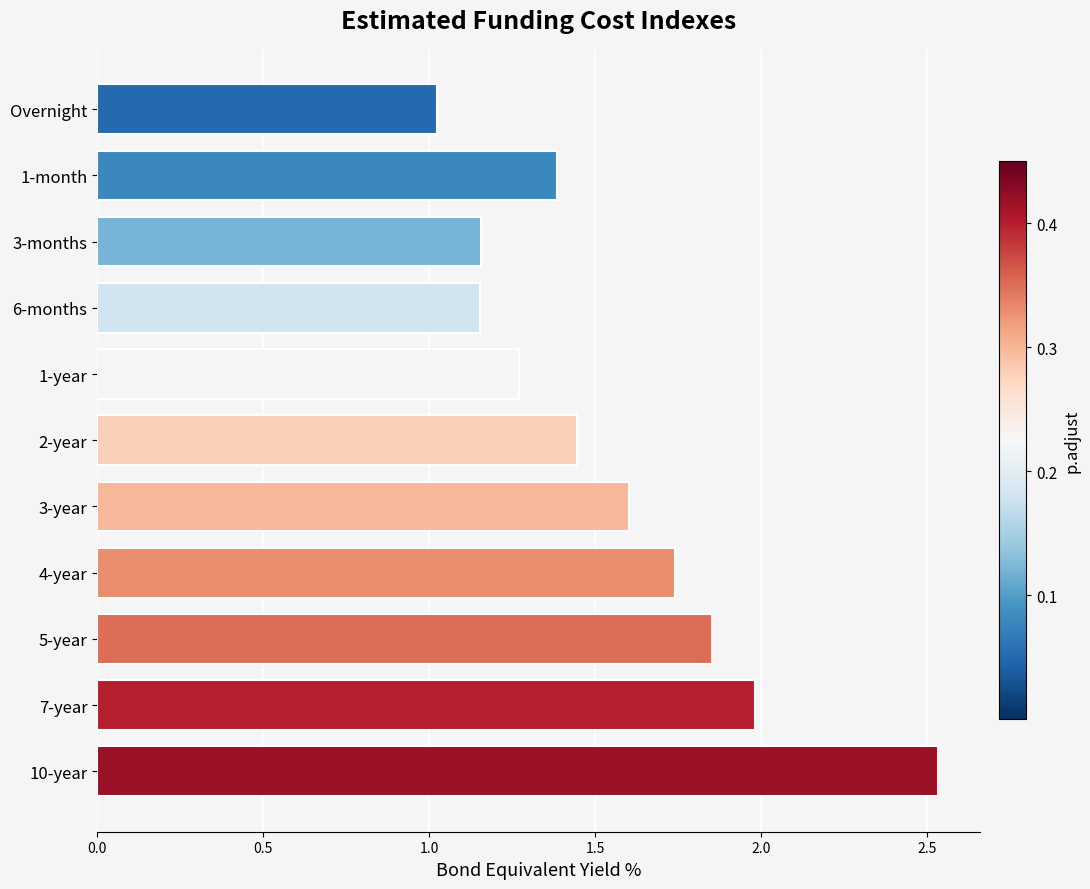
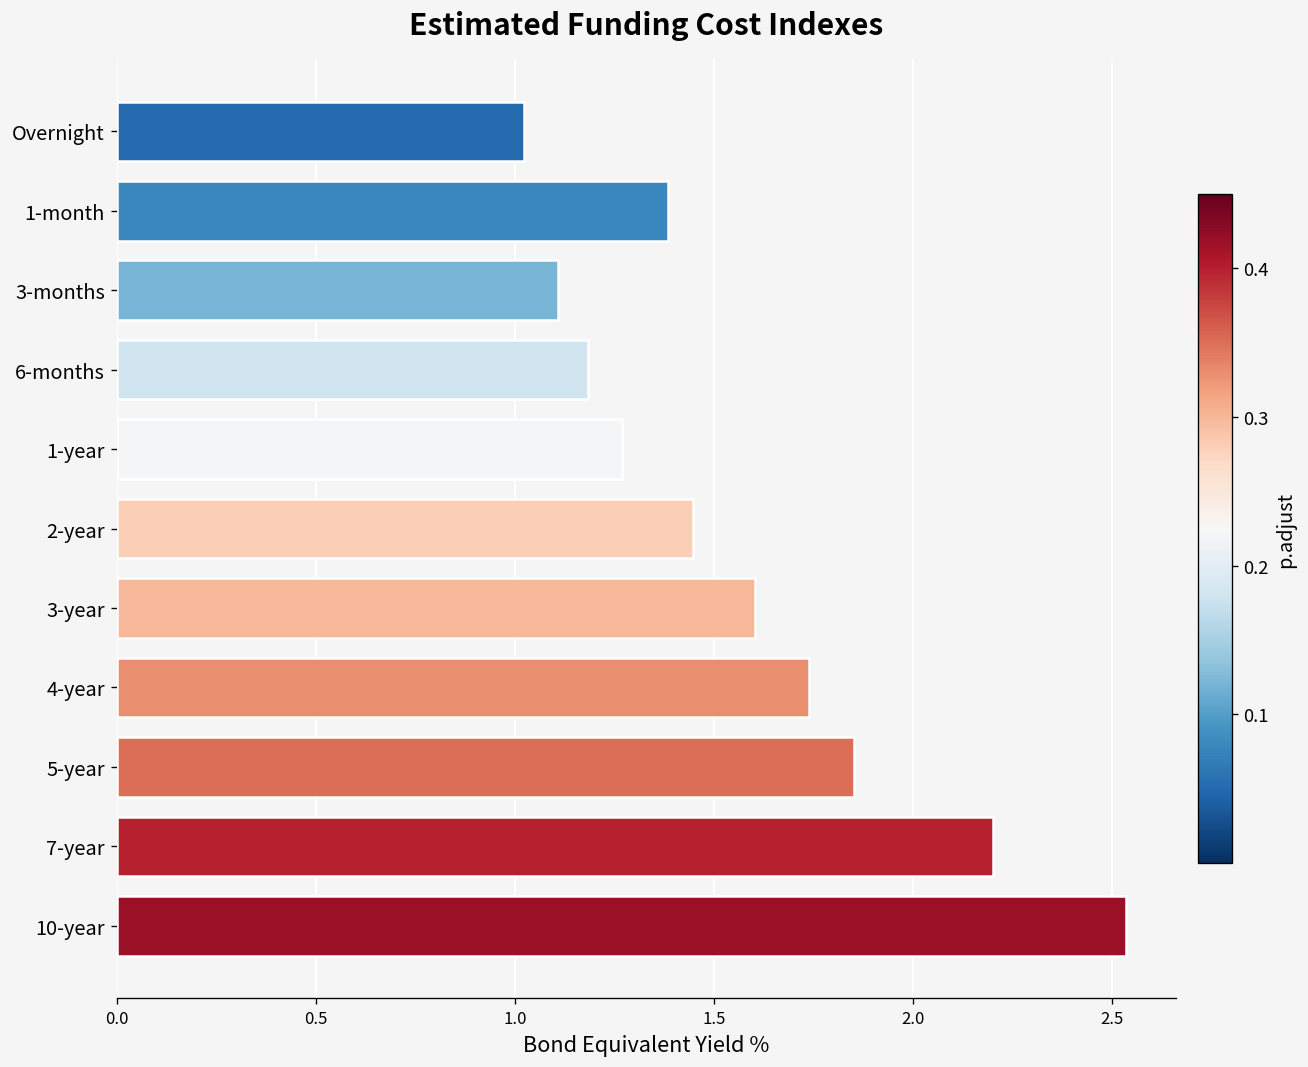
3-months: 1.16 -> 1.11
6-months: 1.15 -> 1.18
7-year: 1.98 -> 2.20
